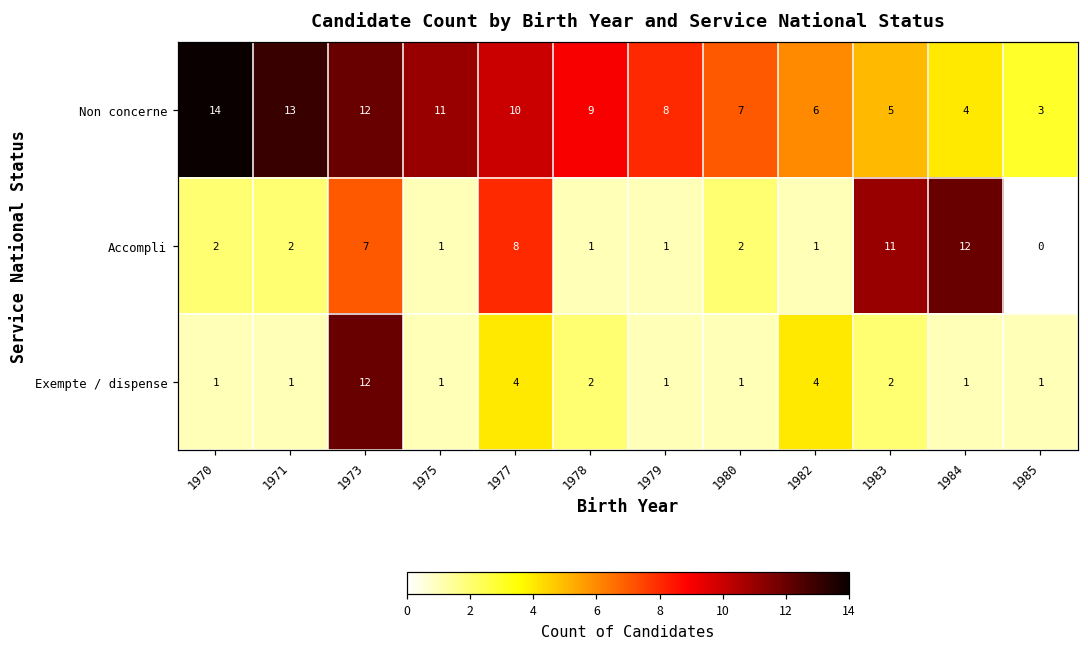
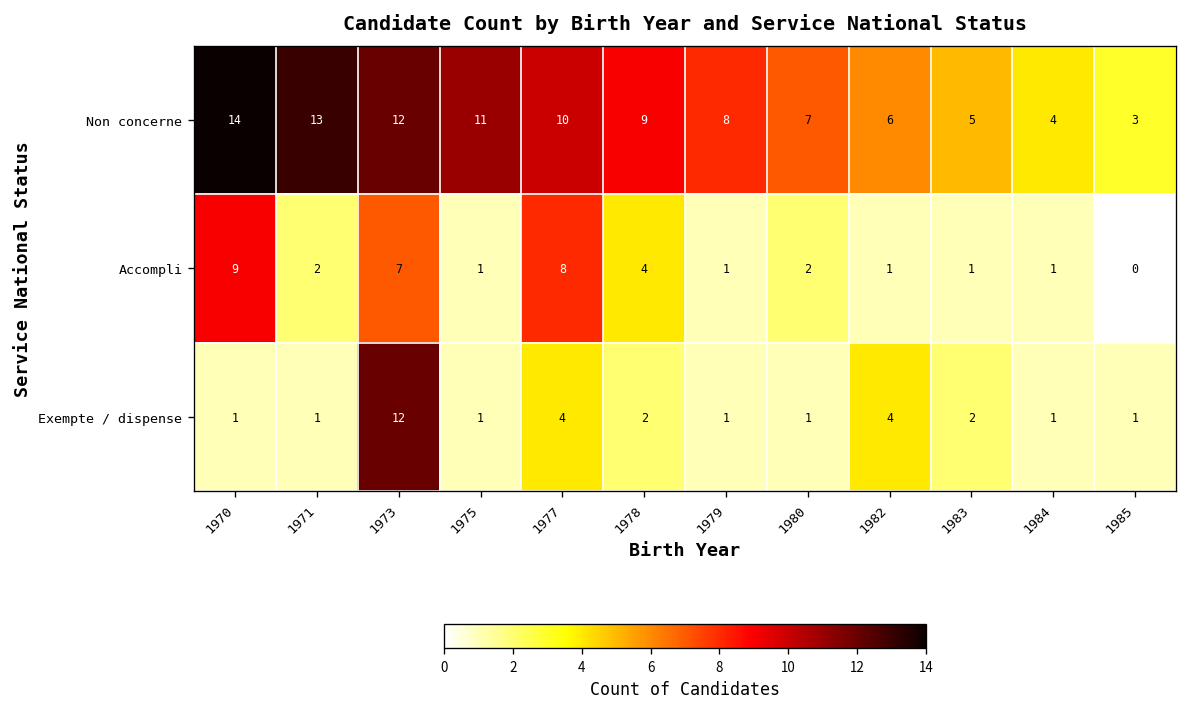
Accompli, 1970: 2 -> 9
Accompli, 1978: 1 -> 4
Accompli, 1983: 11 -> 1
Accompli, 1984: 12 -> 1
